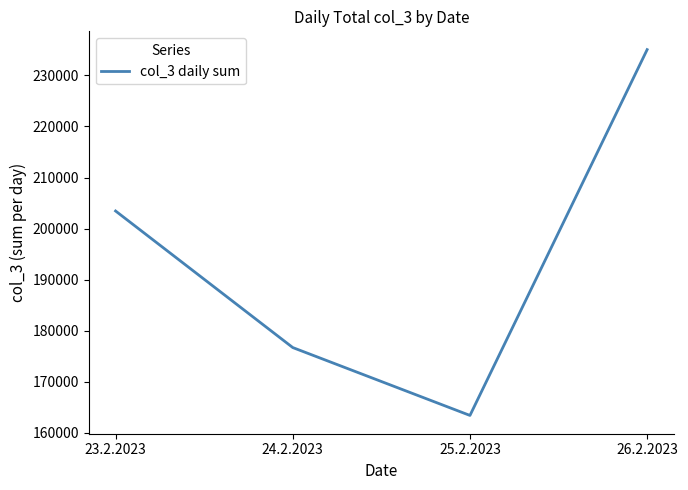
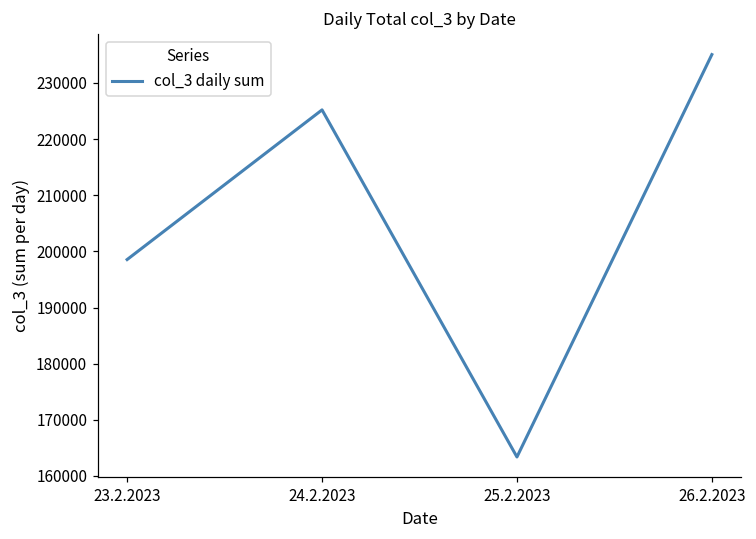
23.2.2023: 203000 -> 199000
24.2.2023: 177000 -> 225000
